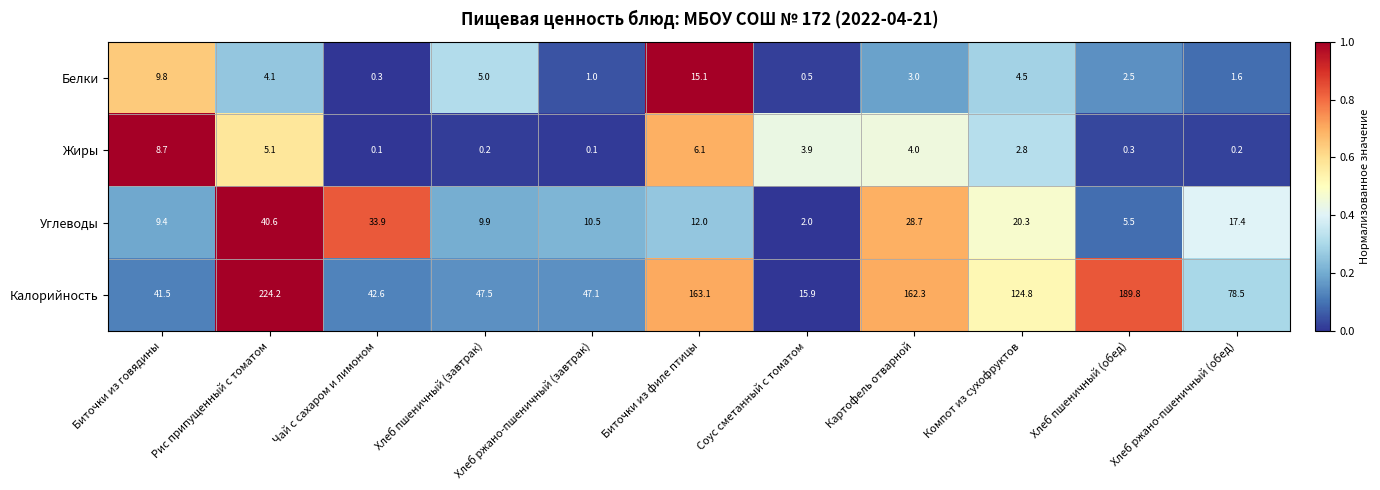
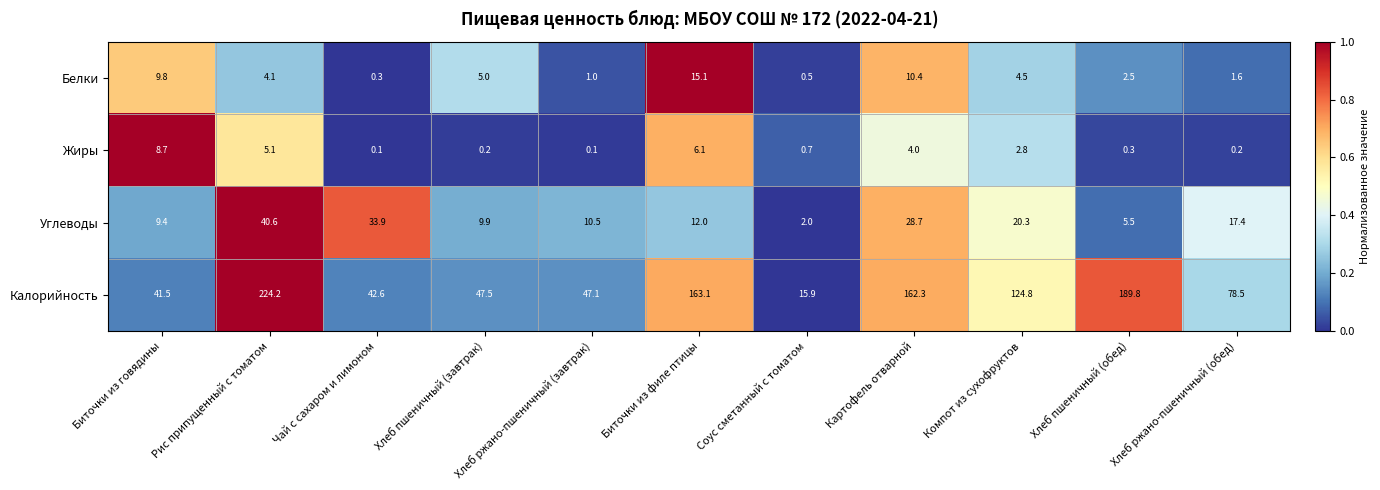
Белки, Картофель отварной: 3.0 -> 10.4
Жиры, Соус сметанный с томатом: 3.9 -> 0.7
